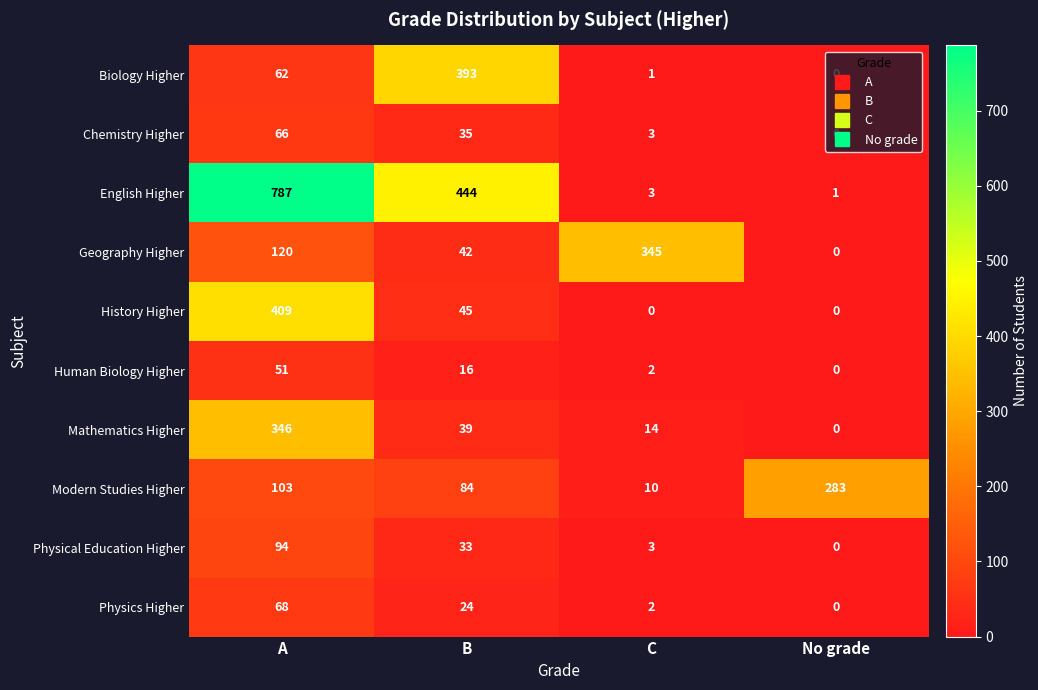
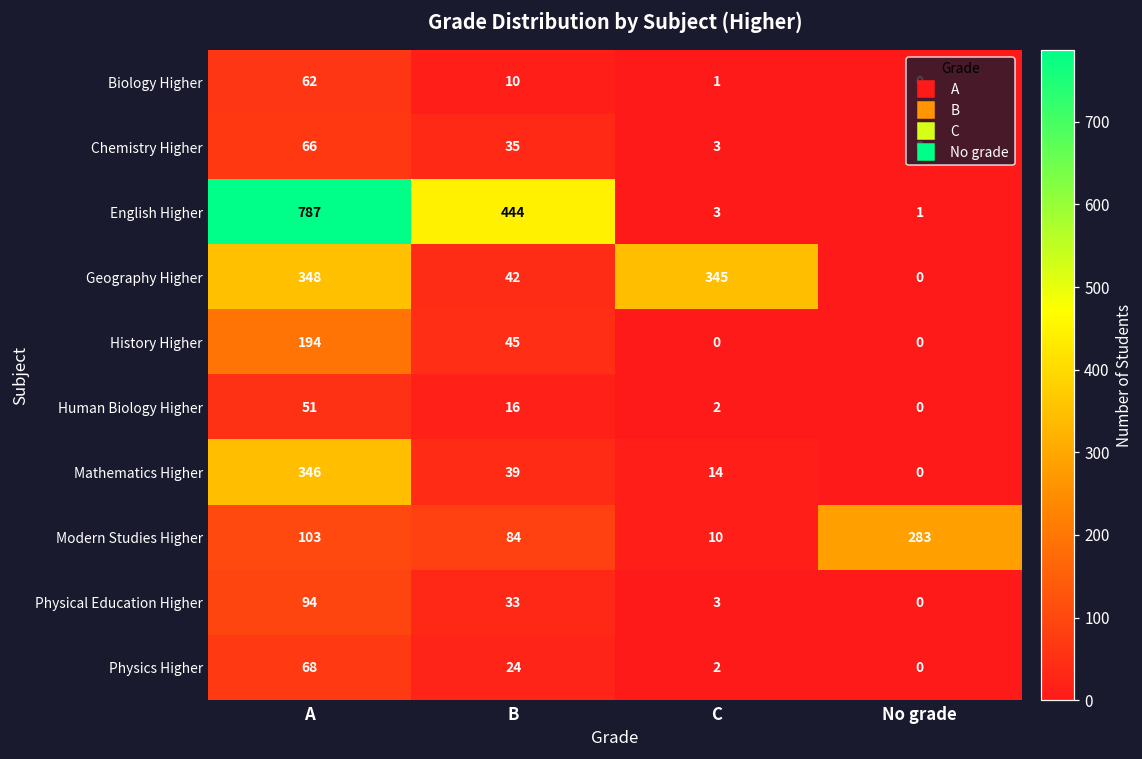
Biology Higher, B: 393 -> 10
Geography Higher, A: 120 -> 348
History Higher, A: 409 -> 194
